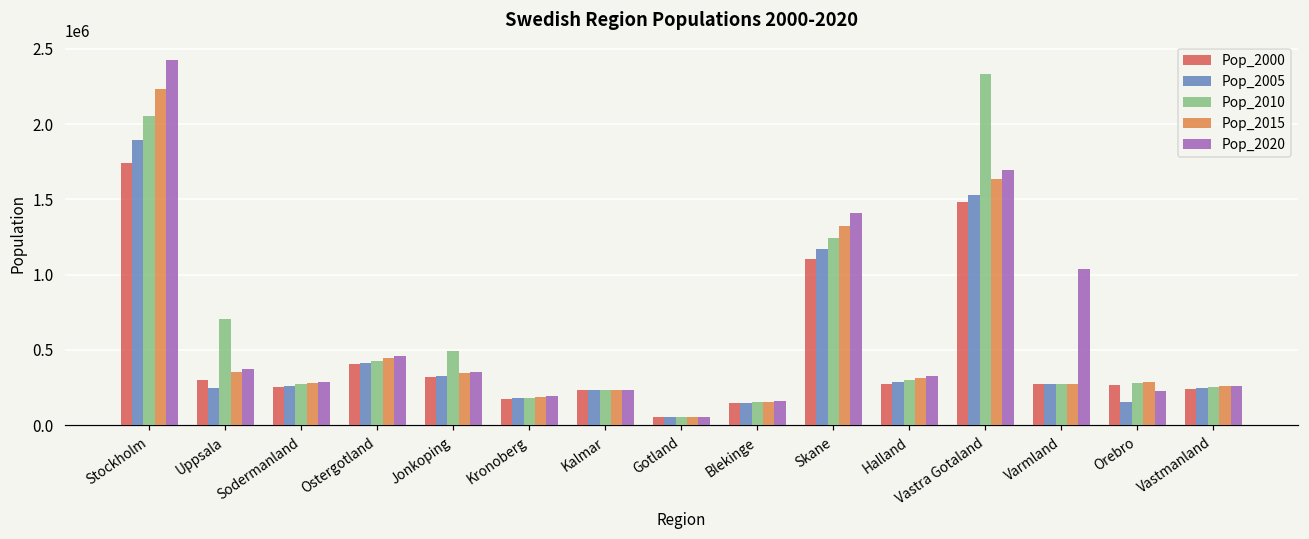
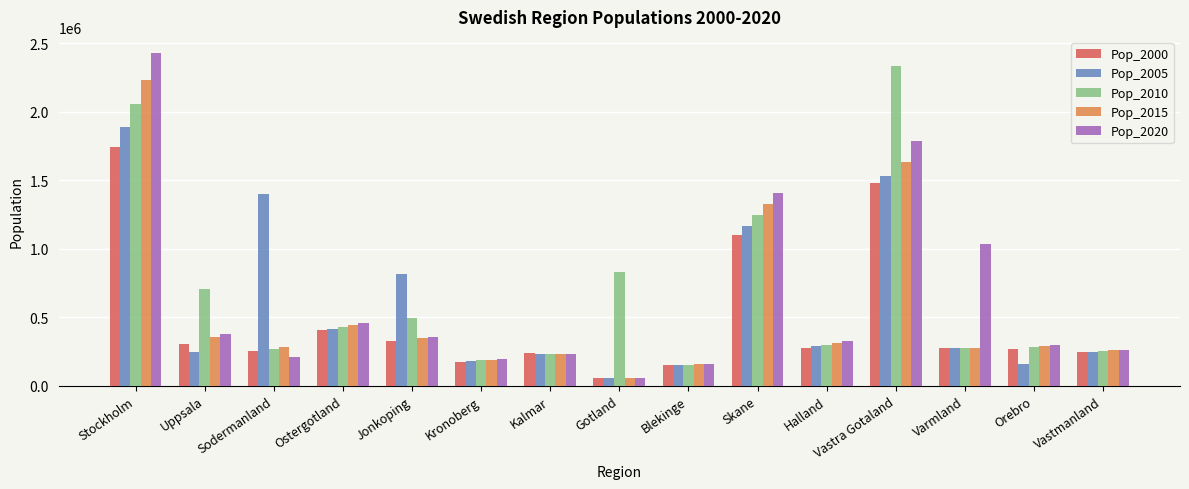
Pop_2005, Sodermanland: 260000 -> 1400000
Pop_2020, Sodermanland: 290000 -> 210000
Pop_2005, Jonkoping: 330000 -> 810000
Pop_2010, Gotland: 60000 -> 830000
Pop_2020, Vastra Gotaland: 1690000 -> 1780000
Pop_2020, Orebro: 230000 -> 290000
